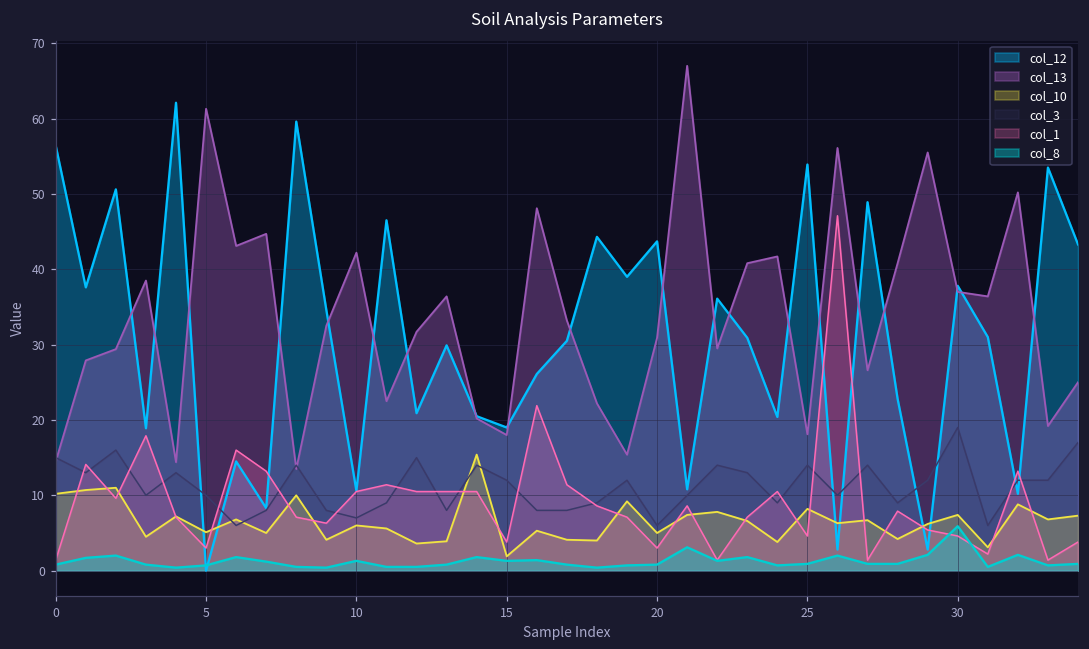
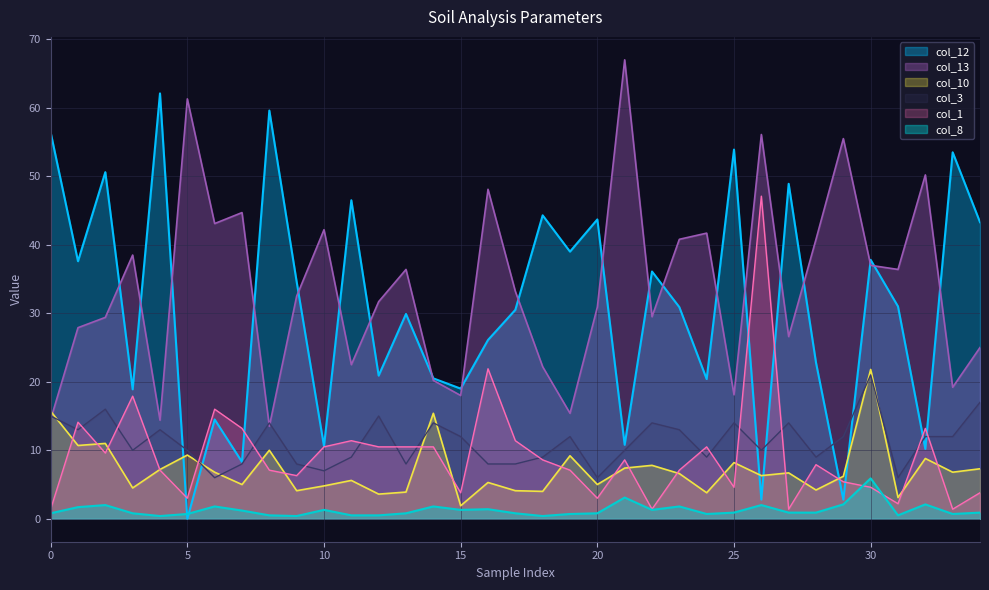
col_10, 0: 10 -> 16
col_10, 5: 5 -> 9
col_10, 10: 6 -> 5
col_10, 30: 7 -> 22
col_3, 30: 19 -> 21
